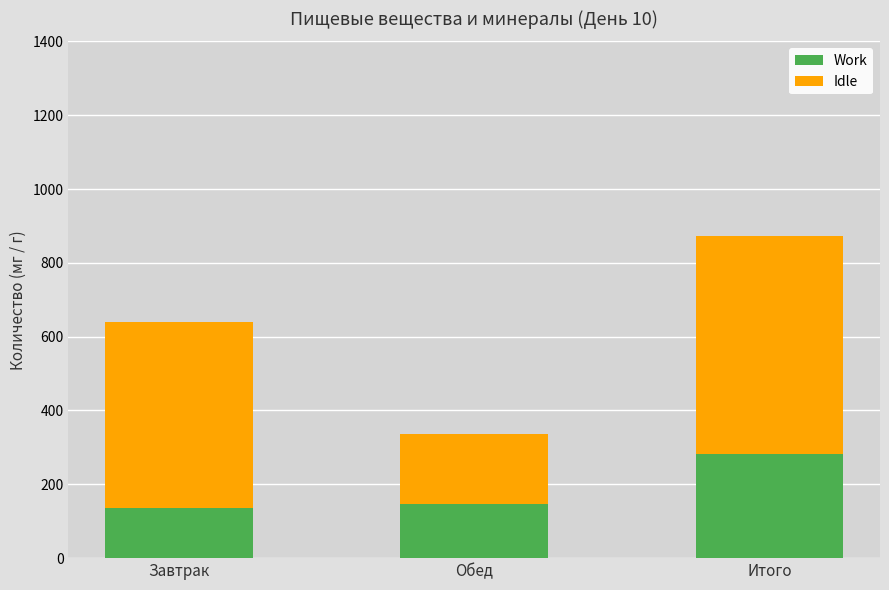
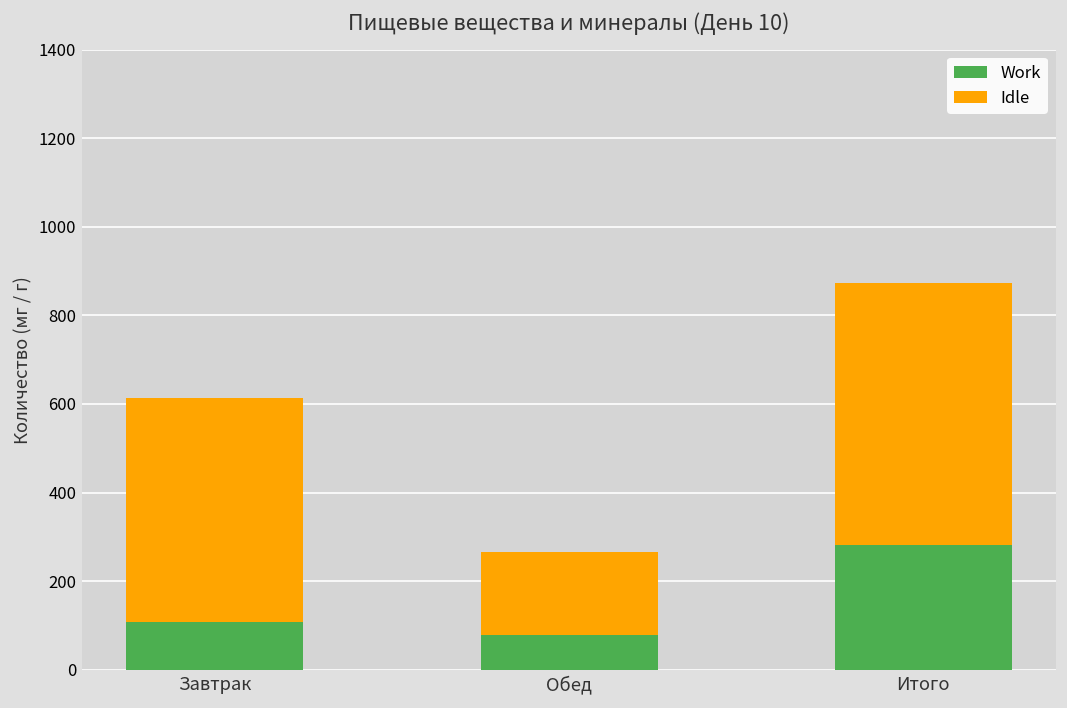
Work, Завтрак: 140 -> 110
Work, Обед: 150 -> 80
